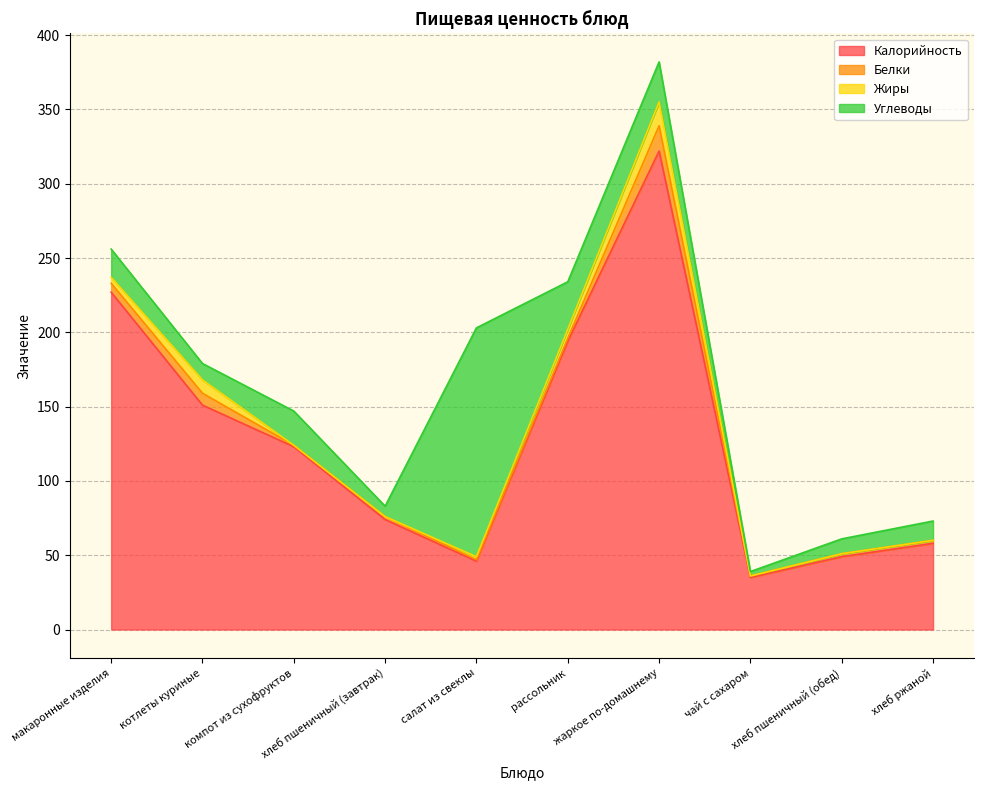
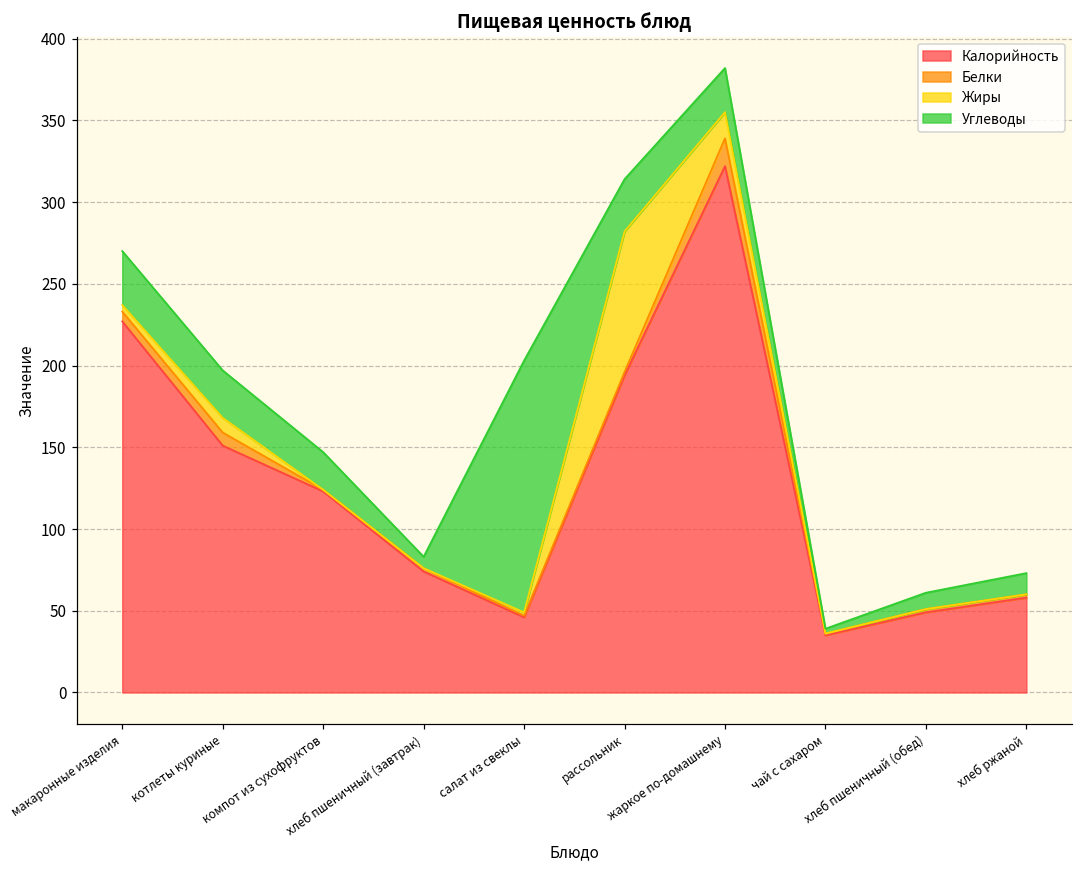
Углеводы, макаронные изделия: 19 -> 33
Углеводы, котлеты куриные: 11 -> 29
Жиры, рассольник: 6 -> 86
